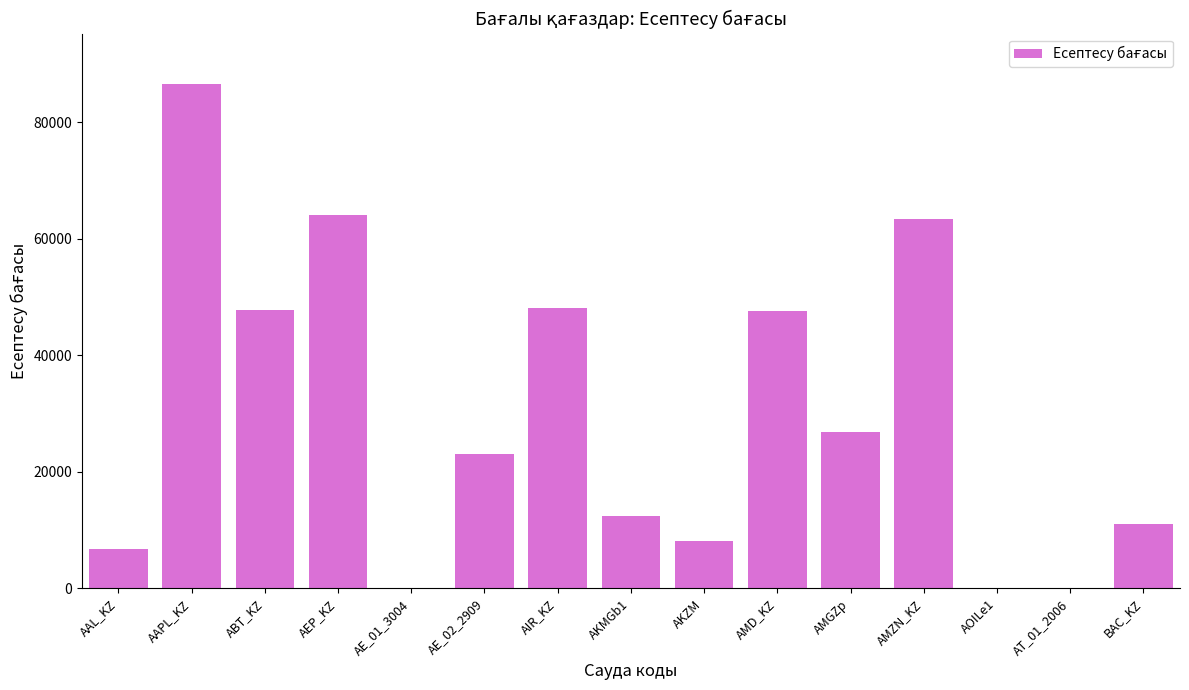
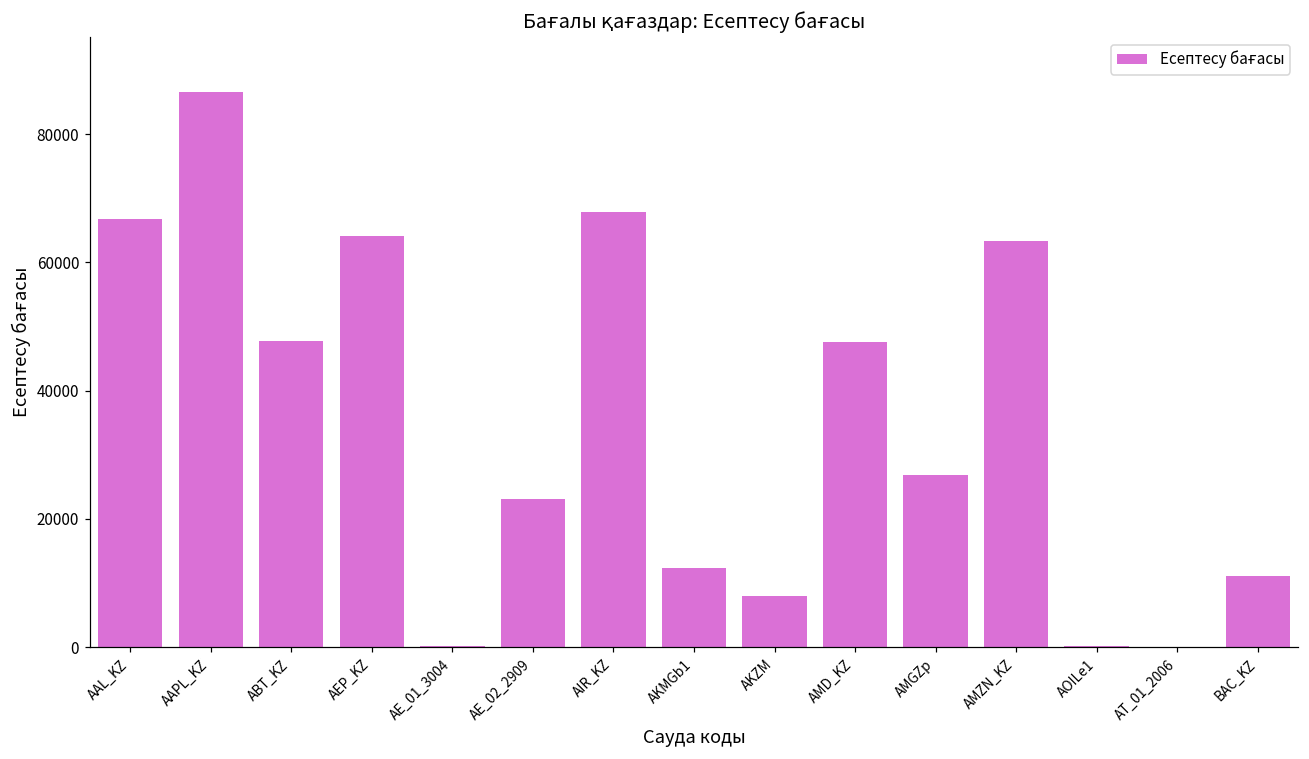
AAL_KZ: 7000 -> 67000
AIR_KZ: 48000 -> 68000
